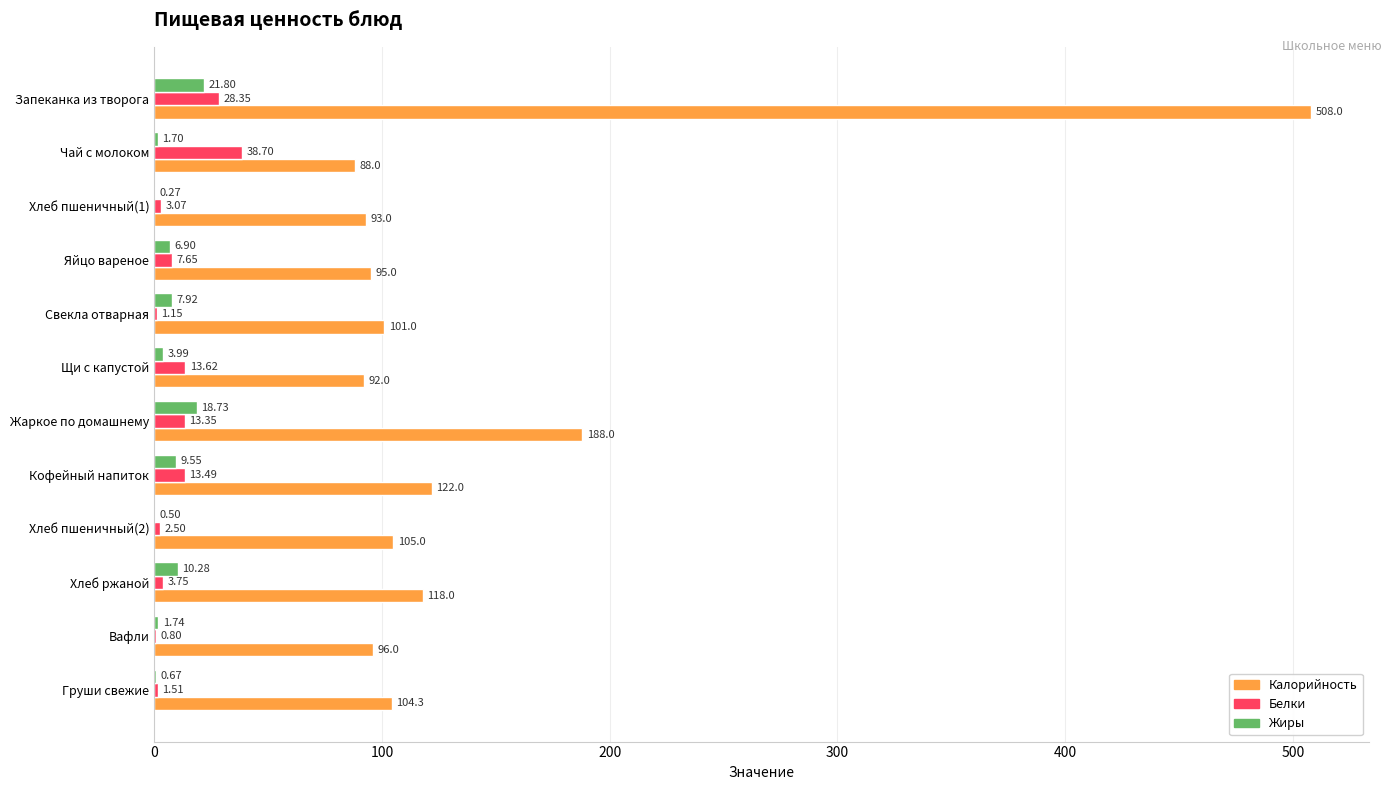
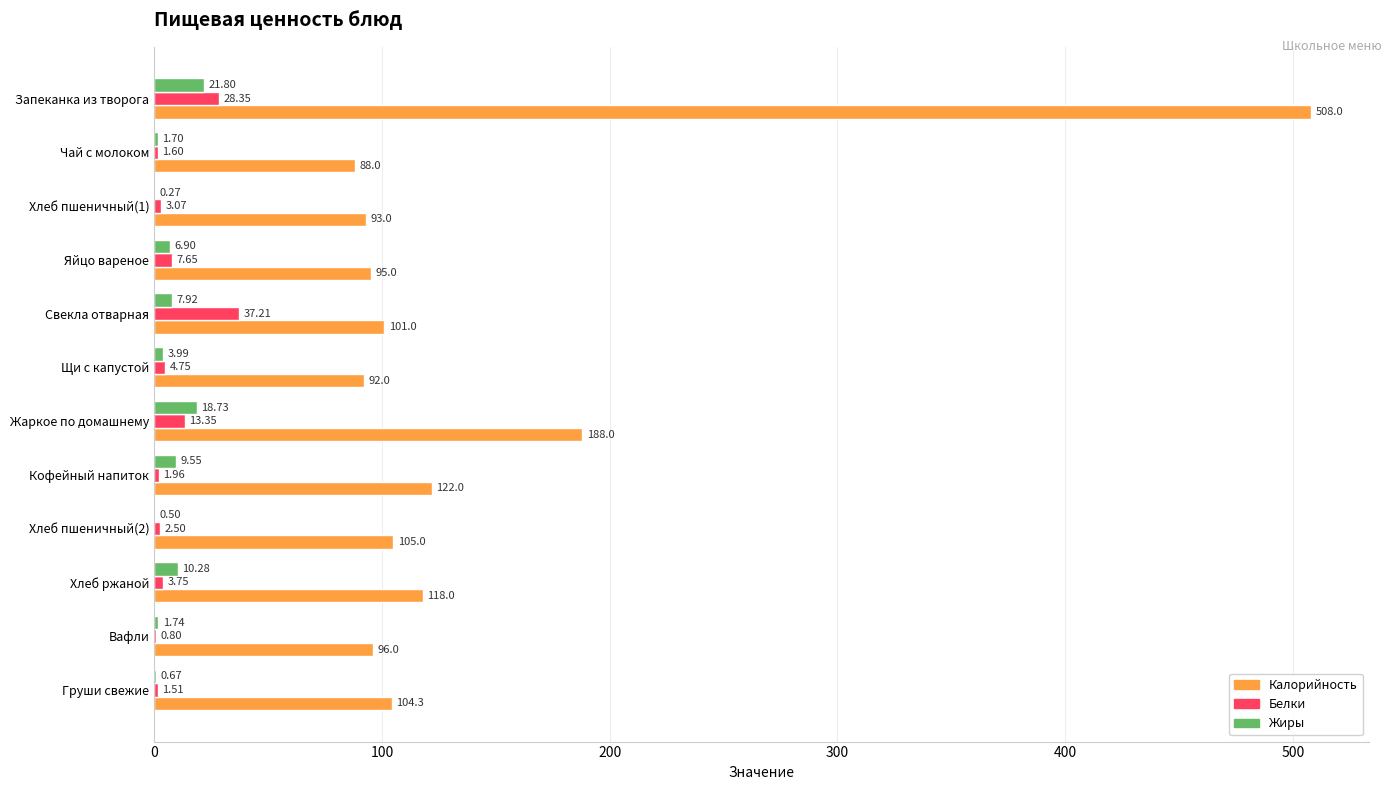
Белки, Чай с молоком: 38.70 -> 1.60
Белки, Свекла отварная: 1.15 -> 37.21
Белки, Щи с капустой: 13.62 -> 4.75
Белки, Кофейный напиток: 13.49 -> 1.96
